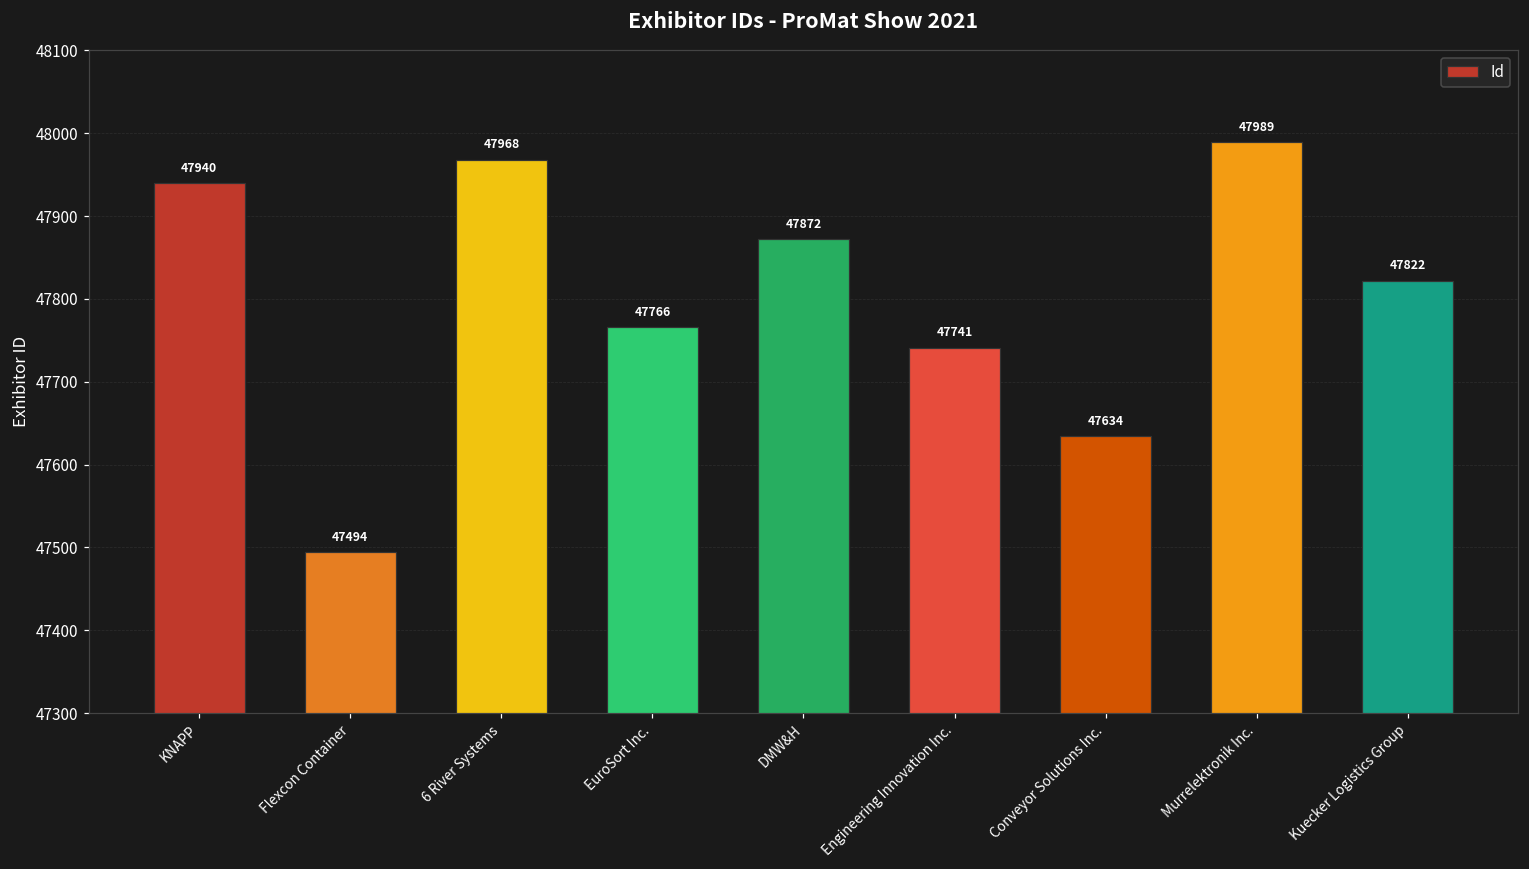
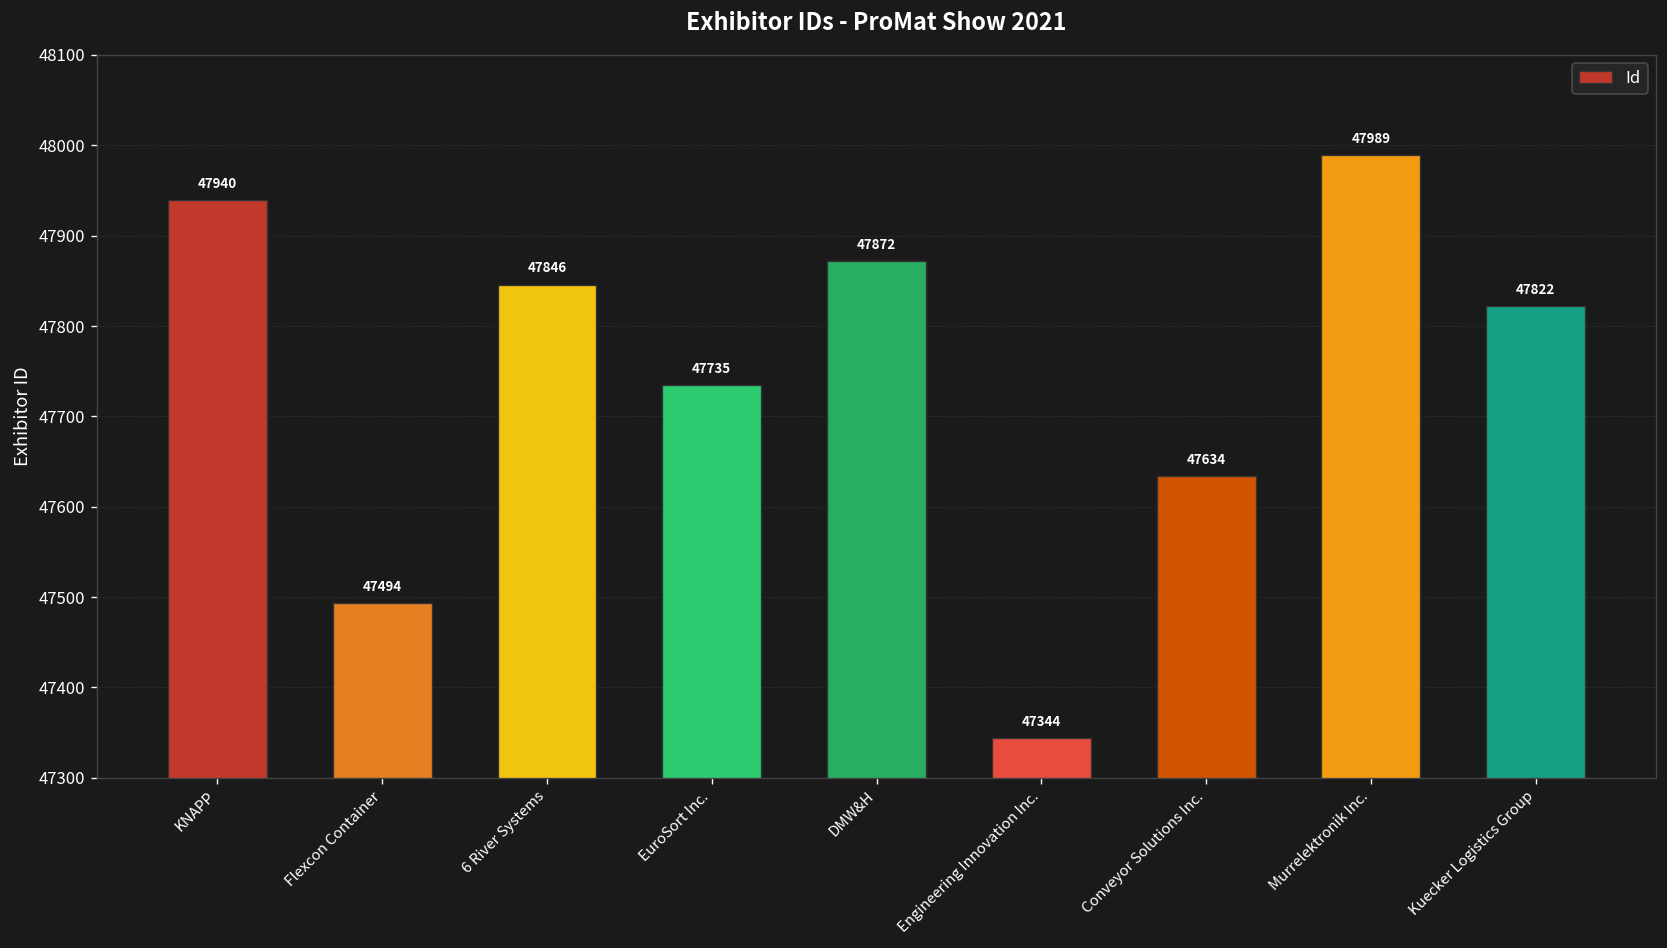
6 River Systems: 47968 -> 47846
EuroSort Inc.: 47766 -> 47735
Engineering Innovation Inc.: 47741 -> 47344
